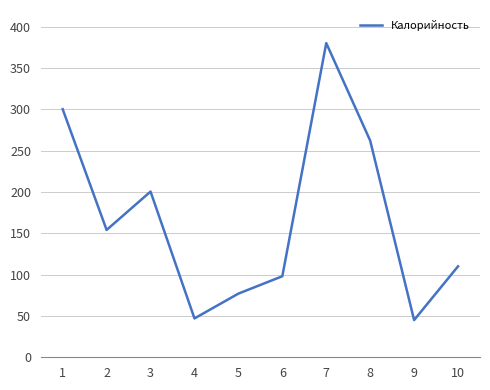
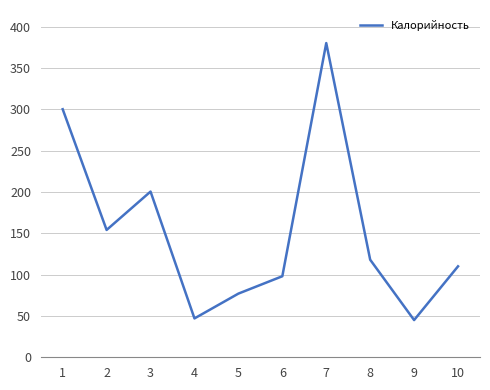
8: 260 -> 120
